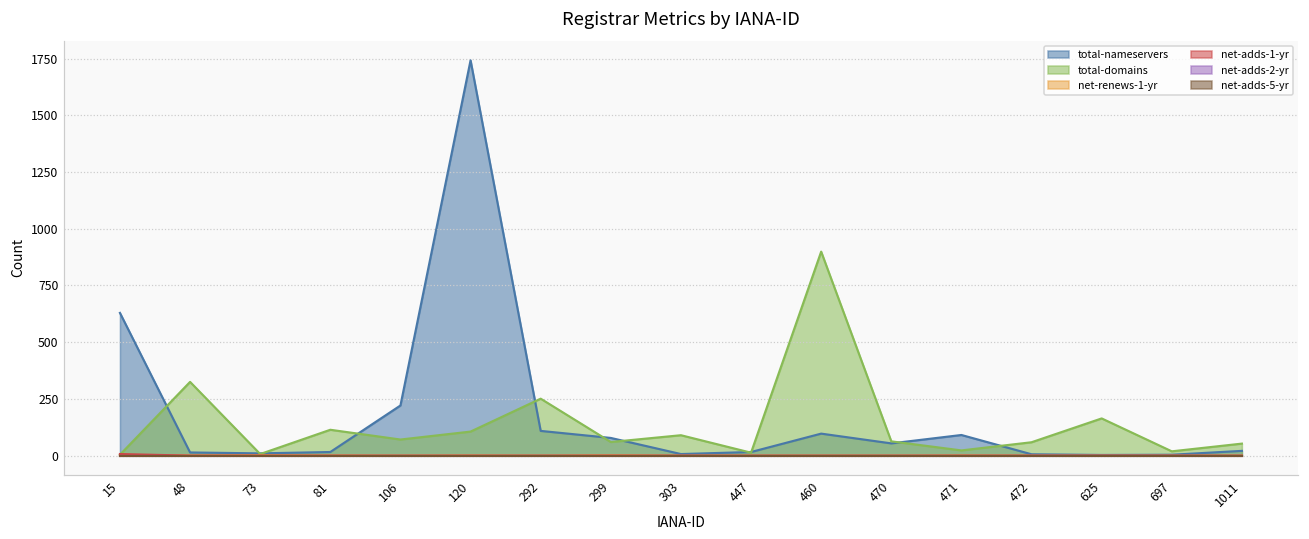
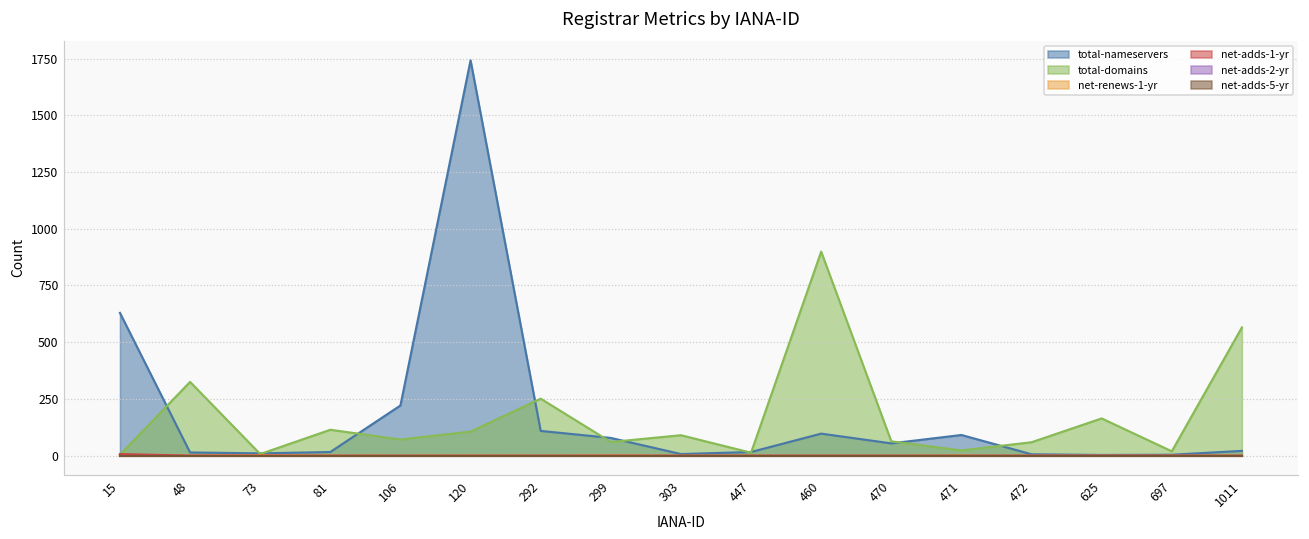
total-domains, 1011: 50 -> 570
